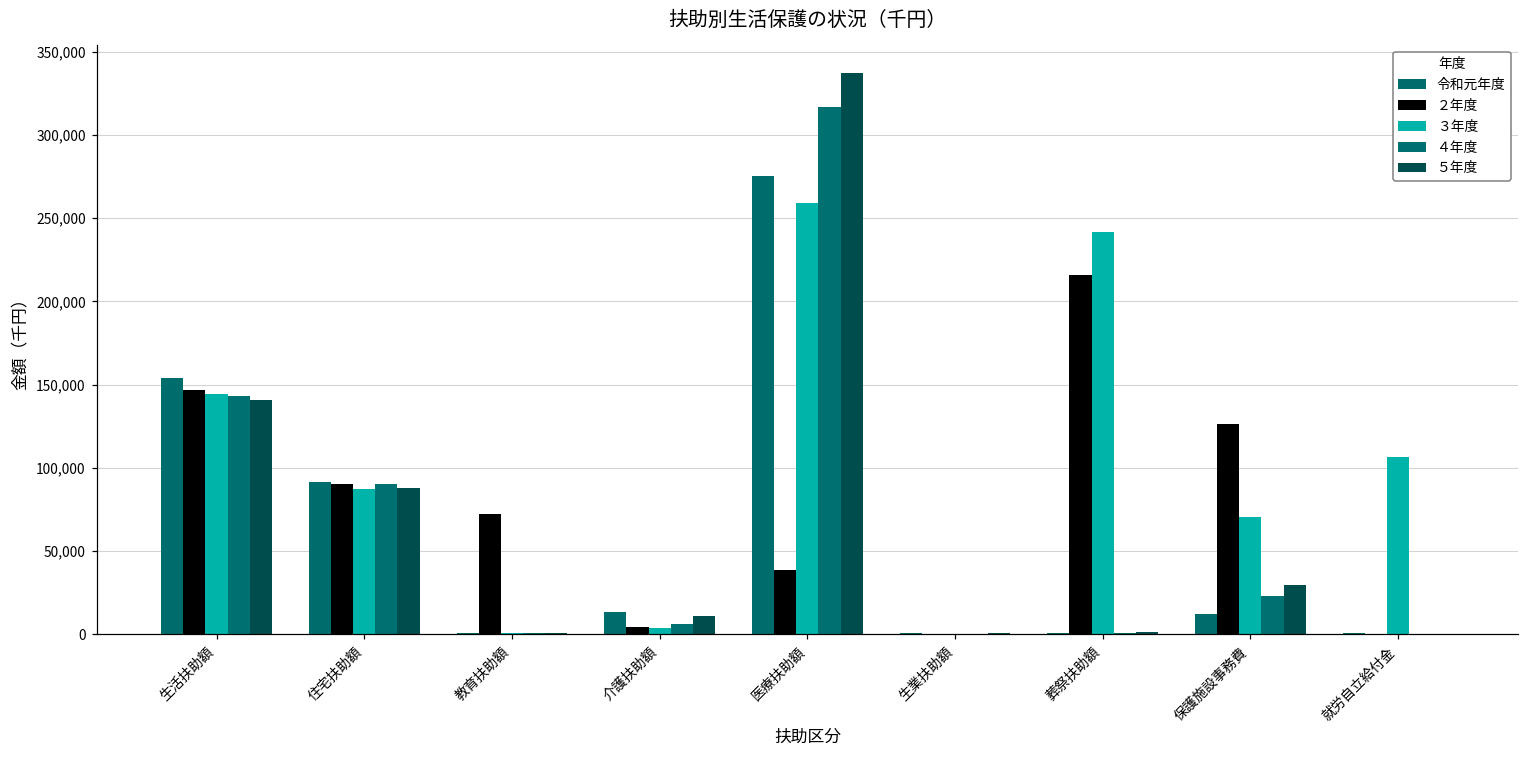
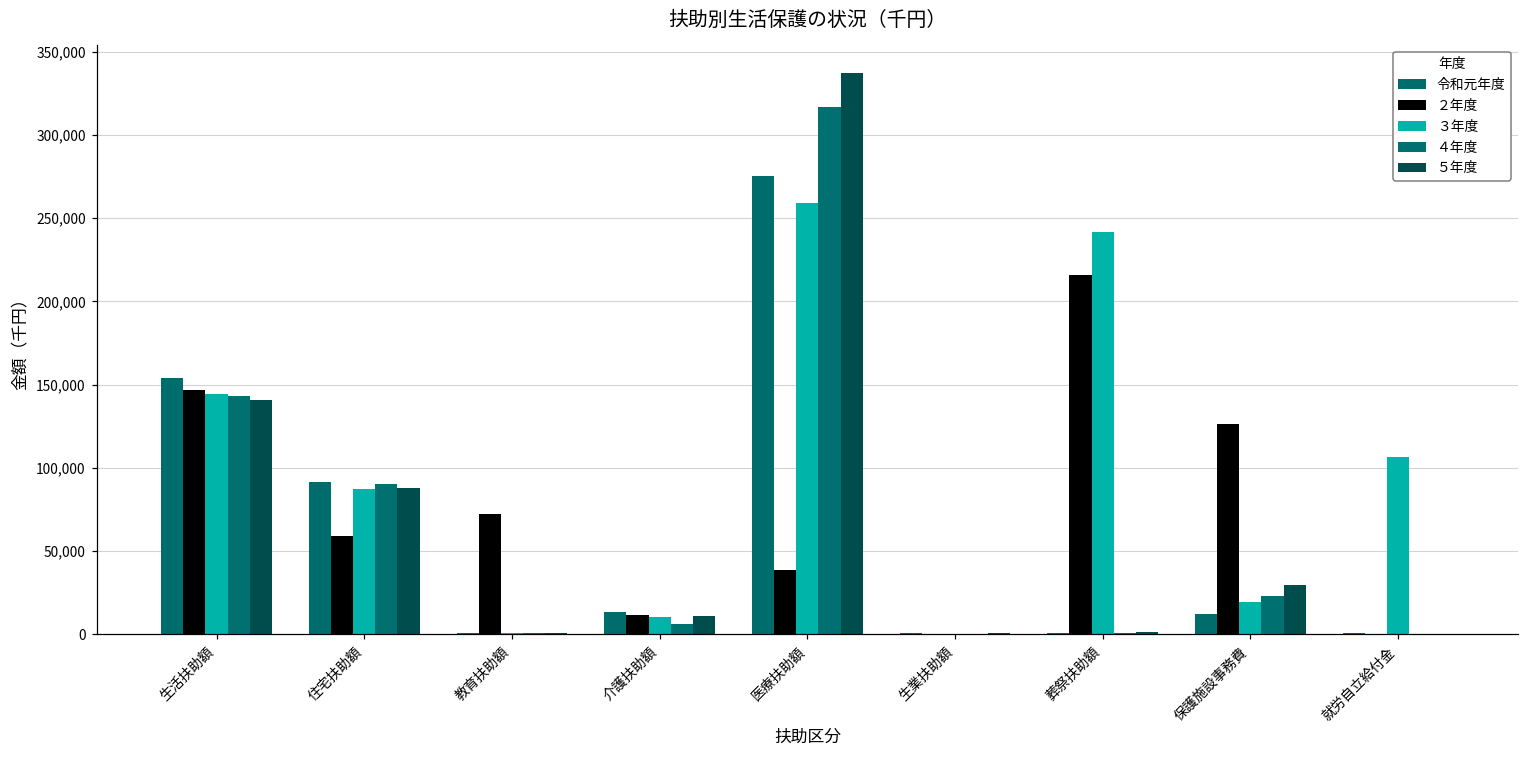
２年度, 住宅扶助額: 90,000 -> 59,000
２年度, 介護扶助額: 5,000 -> 12,000
３年度, 介護扶助額: 4,000 -> 10,000
３年度, 保護施設事務費: 71,000 -> 20,000
